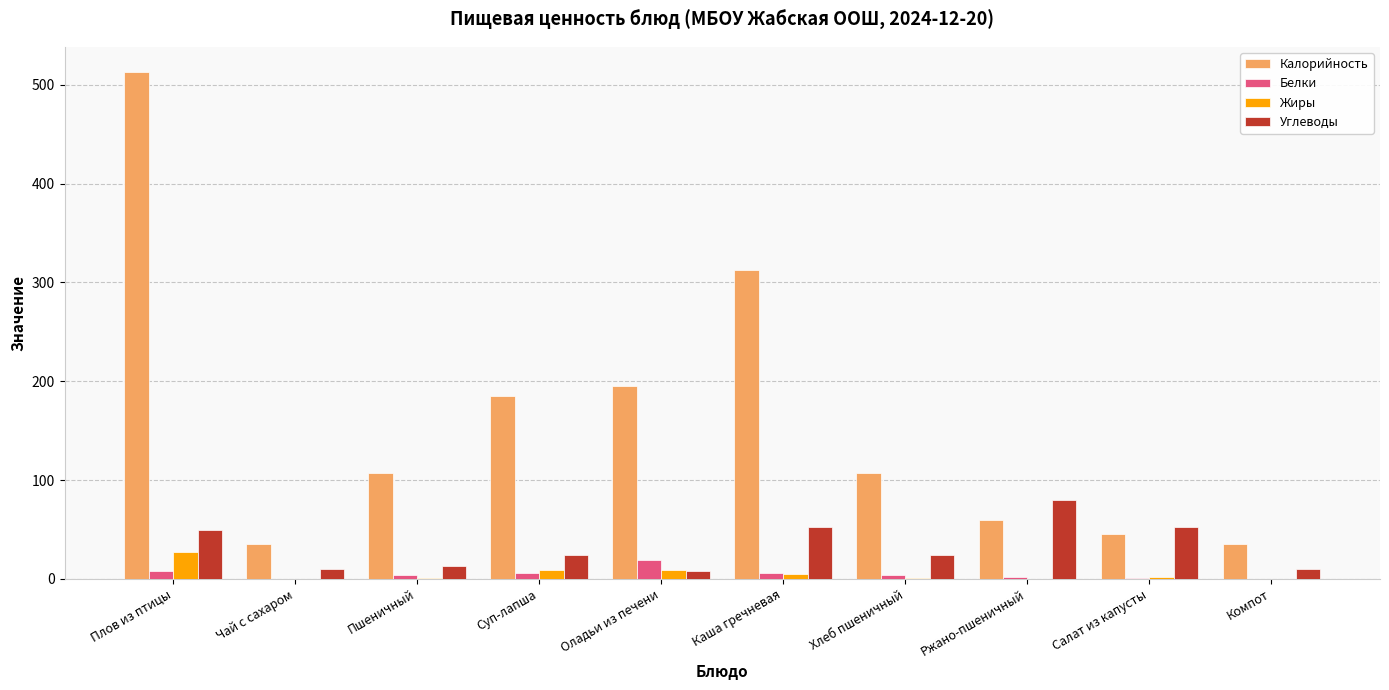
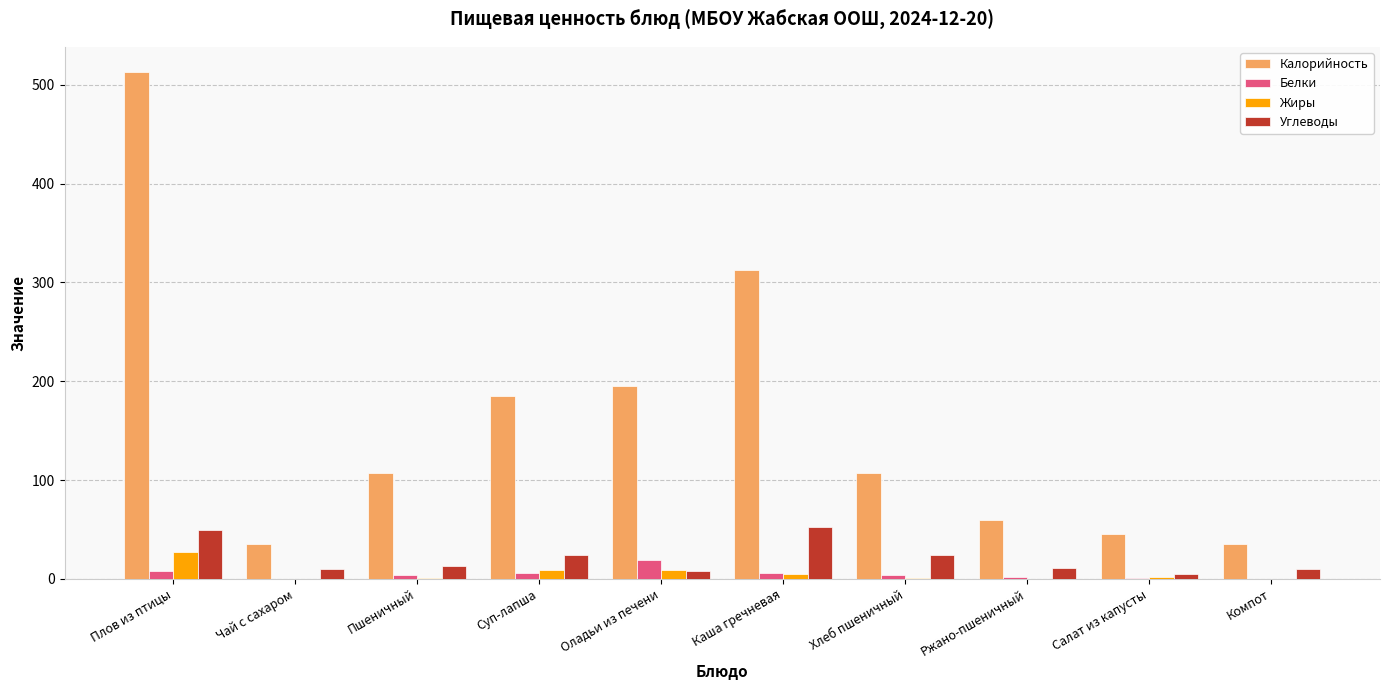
Углеводы, Ржано-пшеничный: 80 -> 10
Углеводы, Салат из капусты: 50 -> 10
